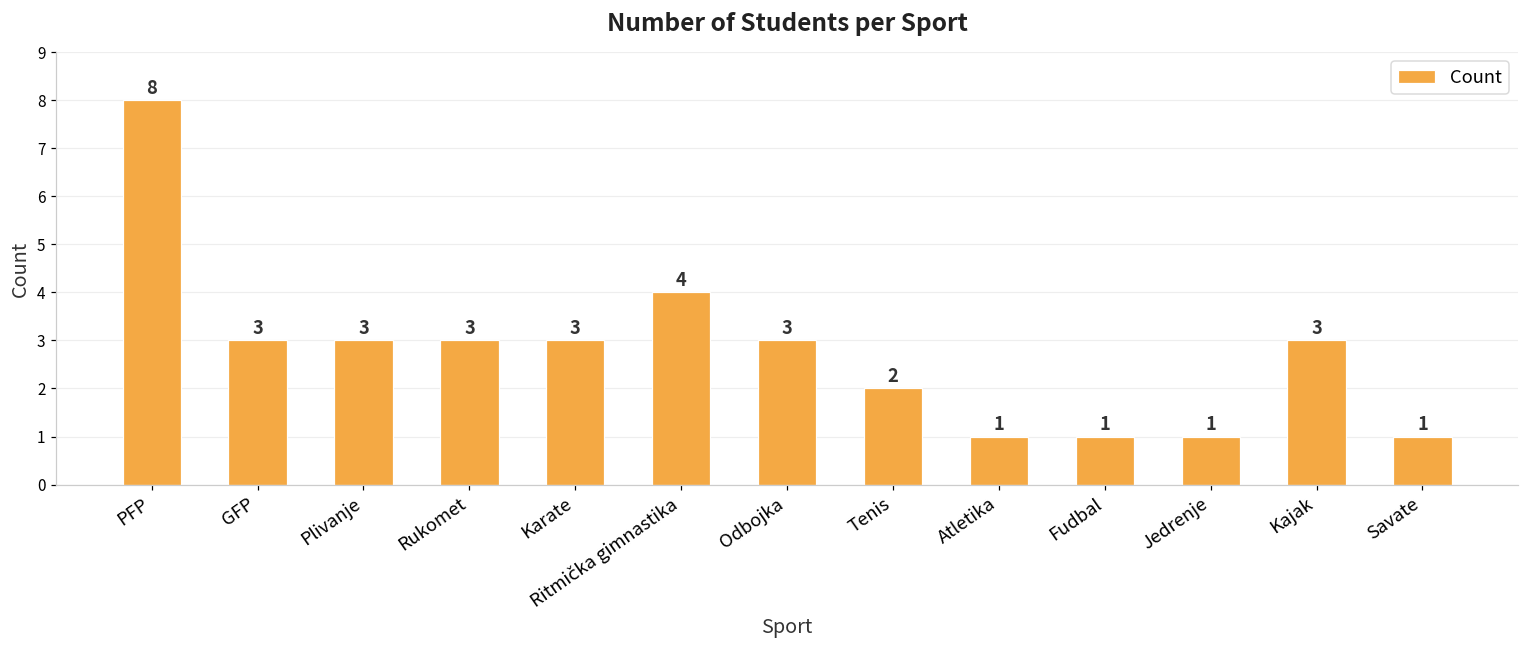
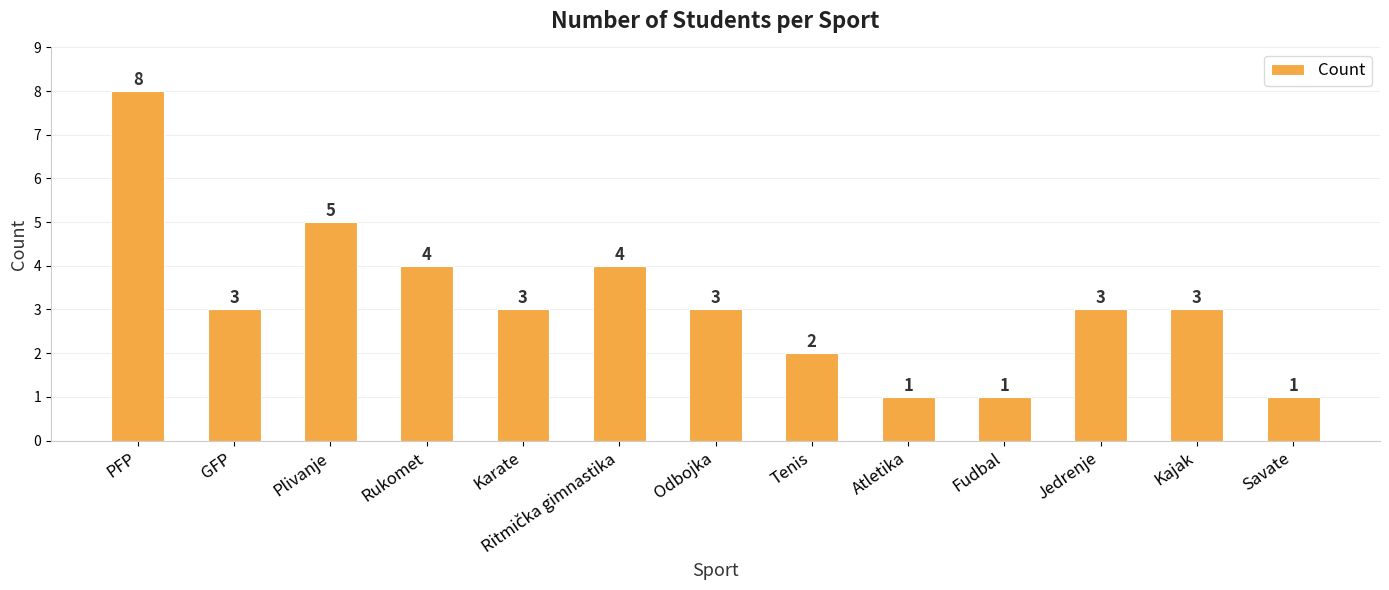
Plivanje: 3 -> 5
Rukomet: 3 -> 4
Jedrenje: 1 -> 3
